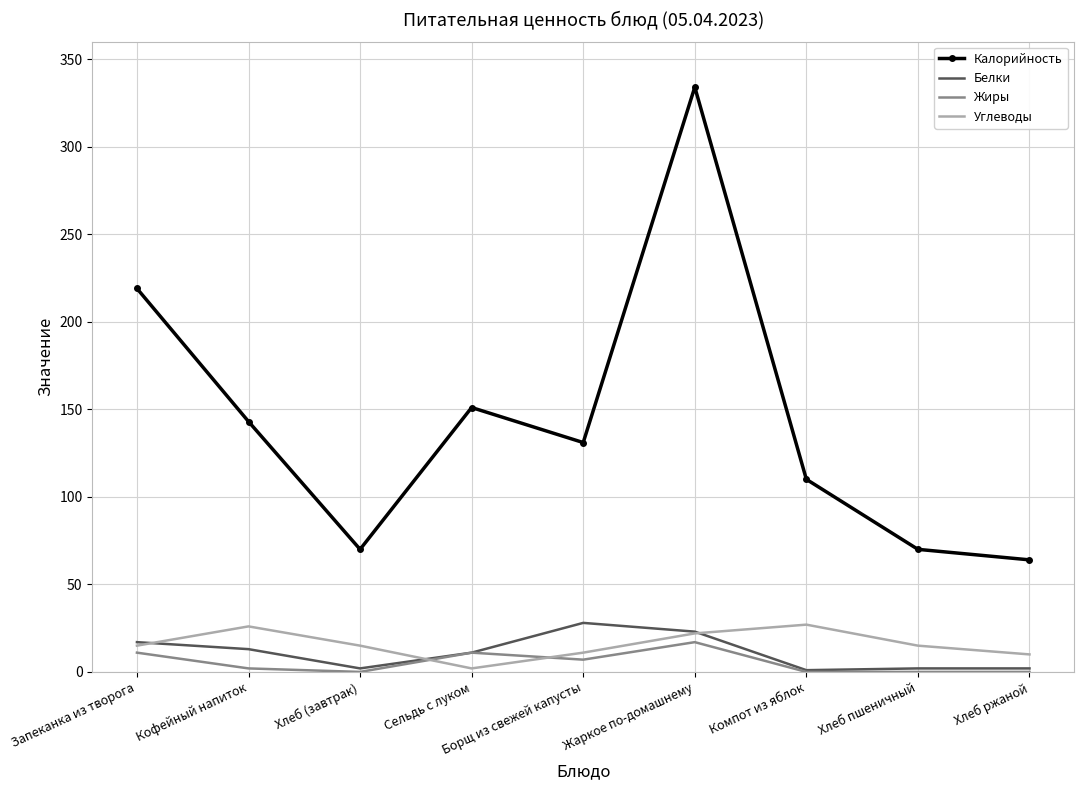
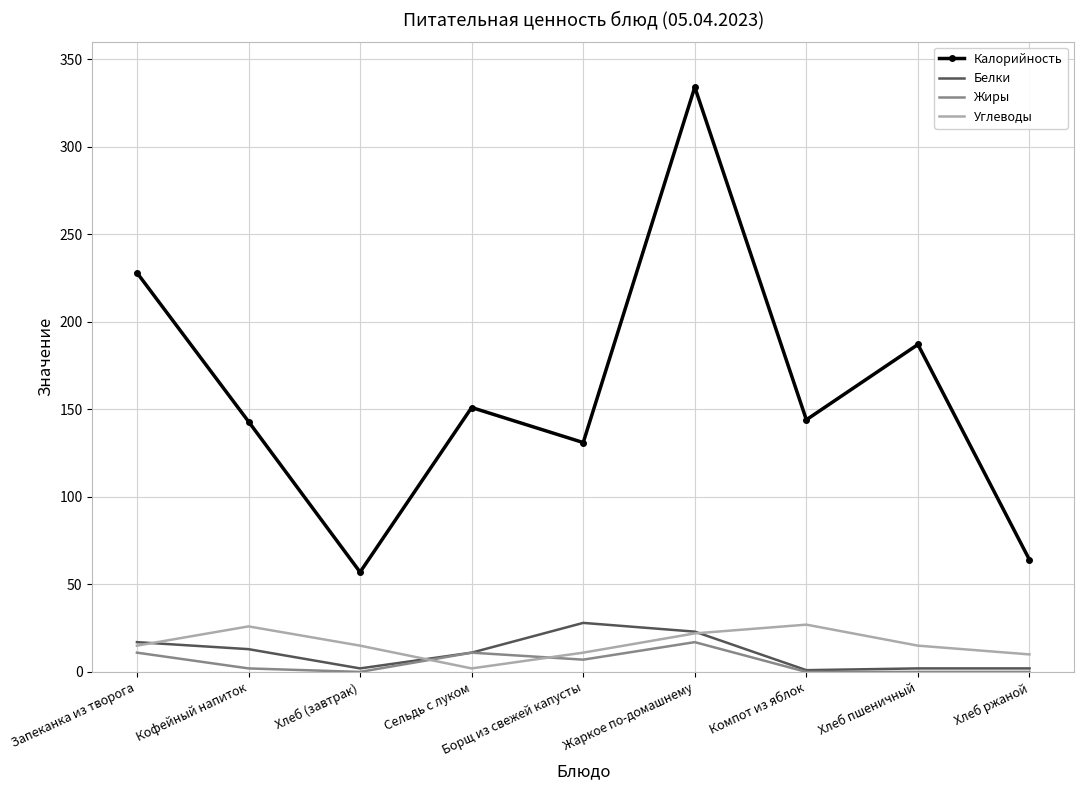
Калорийность, Запеканка из творога: 219 -> 228
Калорийность, Хлеб (завтрак): 70 -> 57
Калорийность, Компот из яблок: 110 -> 144
Калорийность, Хлеб пшеничный: 70 -> 187
